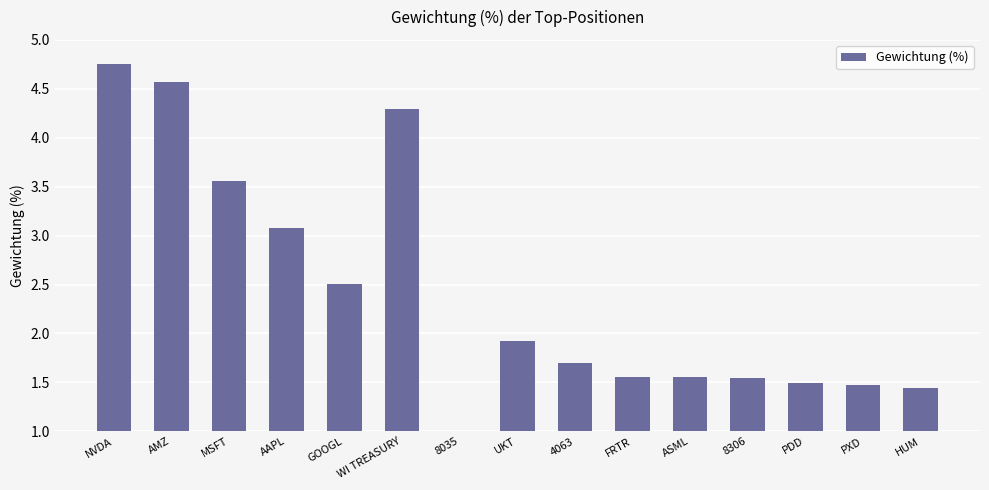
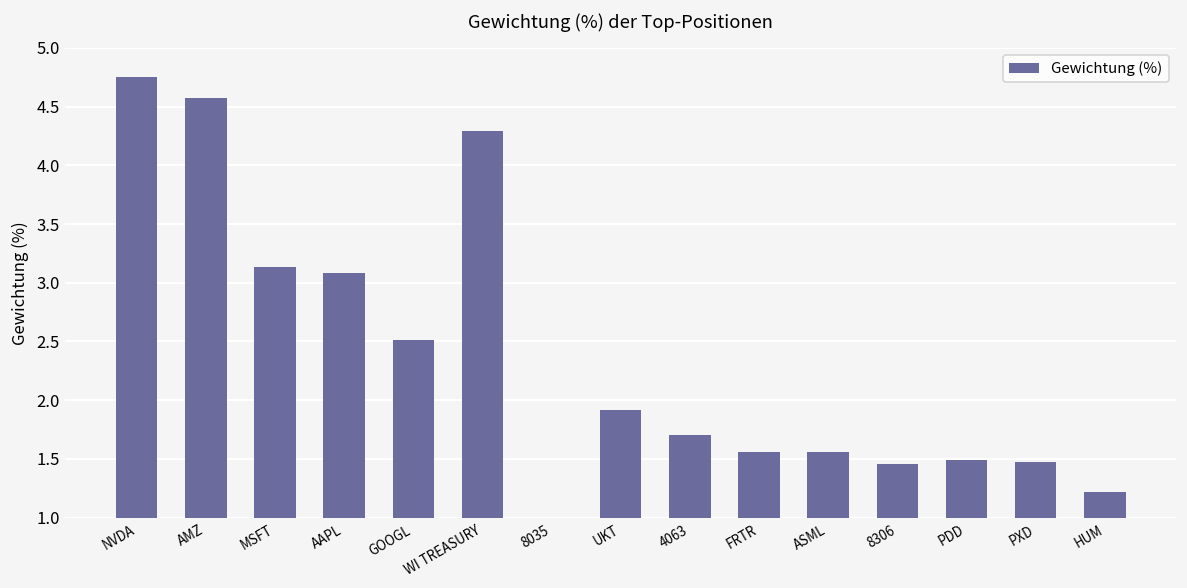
MSFT: 3.6 -> 3.1
8306: 1.6 -> 1.5
HUM: 1.4 -> 1.2
